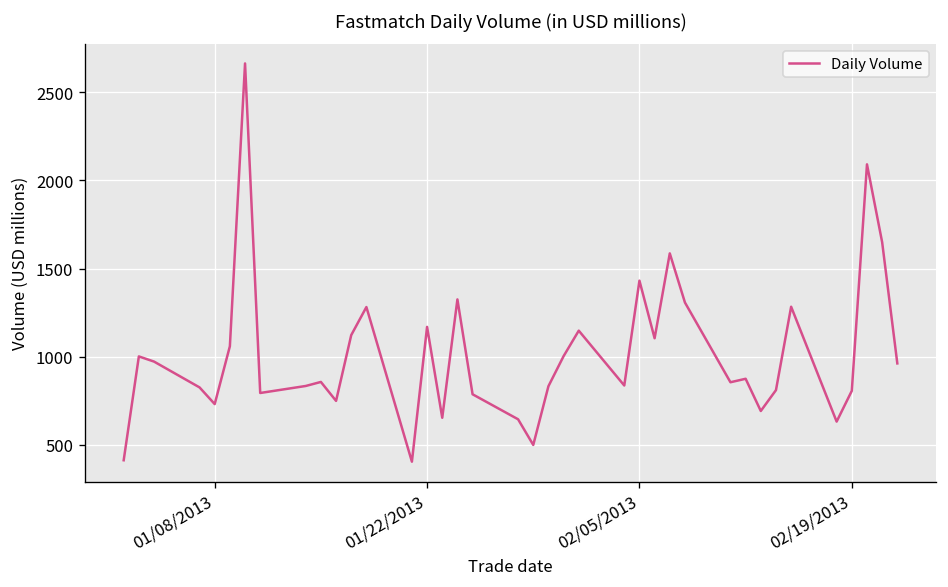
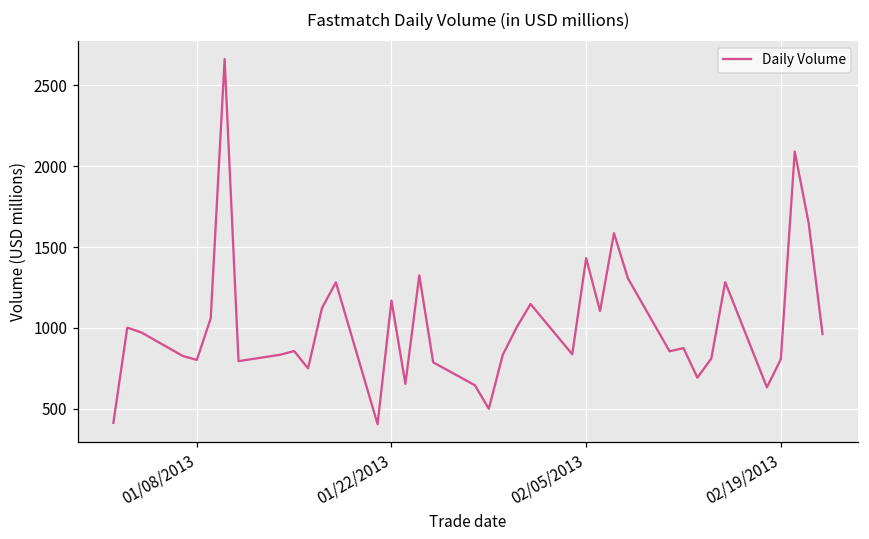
01/08/2013: 730 -> 800
